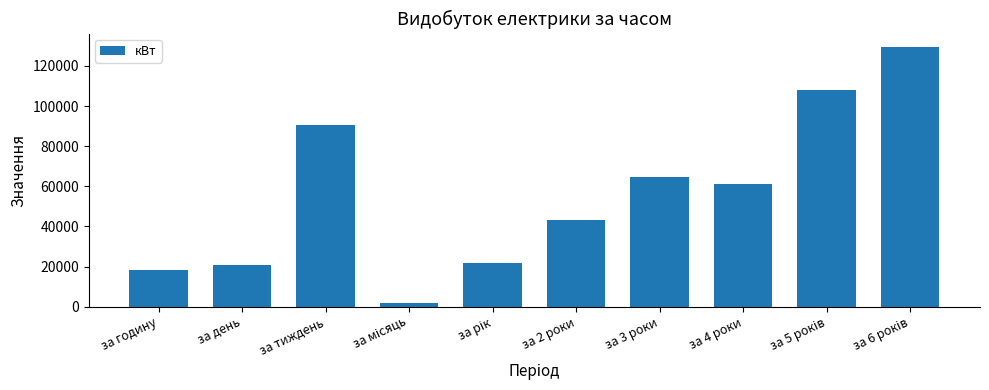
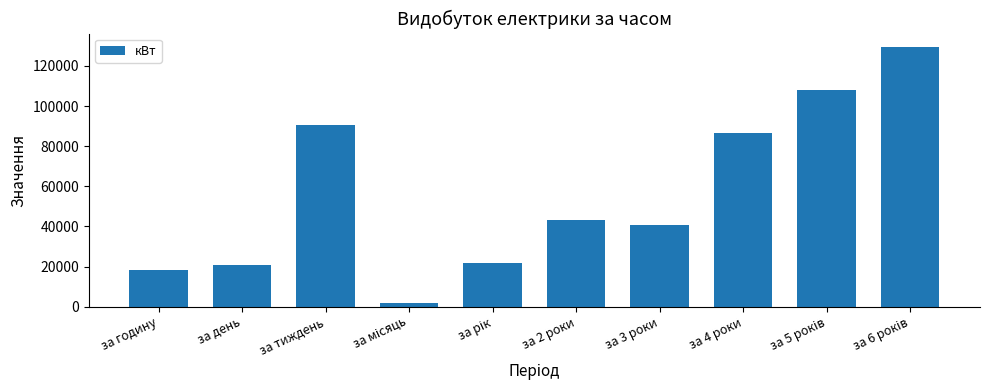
за 3 роки: 65000 -> 41000
за 4 роки: 61000 -> 86000
